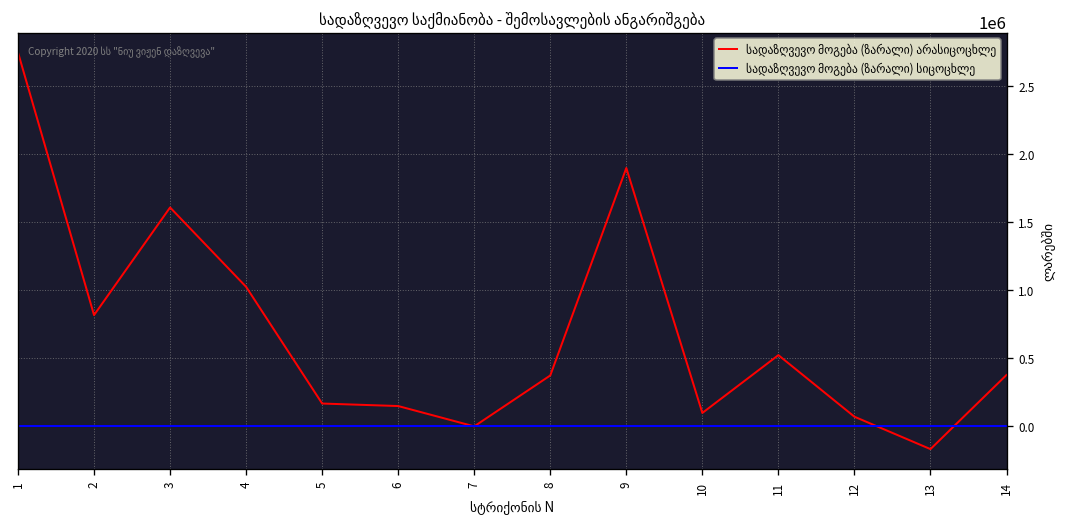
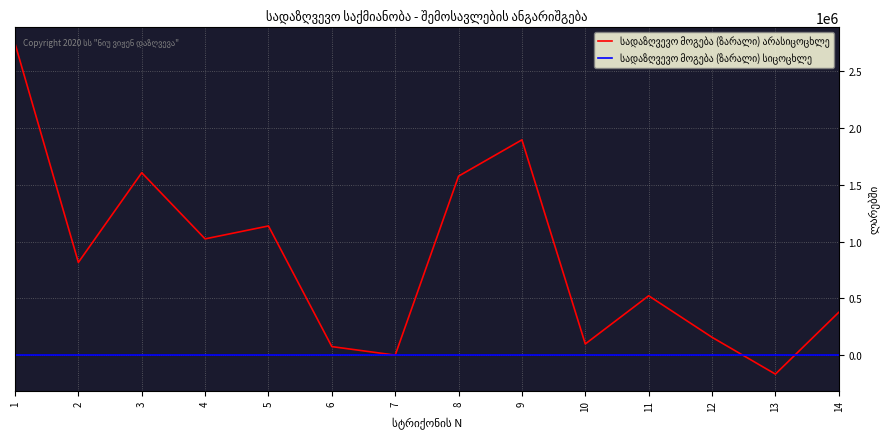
სადაზღვევო მოგება (ზარალი) არასიცოცხლე, 5: 170000 -> 1140000
სადაზღვევო მოგება (ზარალი) არასიცოცხლე, 6: 150000 -> 80000
სადაზღვევო მოგება (ზარალი) არასიცოცხლე, 8: 370000 -> 1580000
სადაზღვევო მოგება (ზარალი) არასიცოცხლე, 12: 70000 -> 160000
